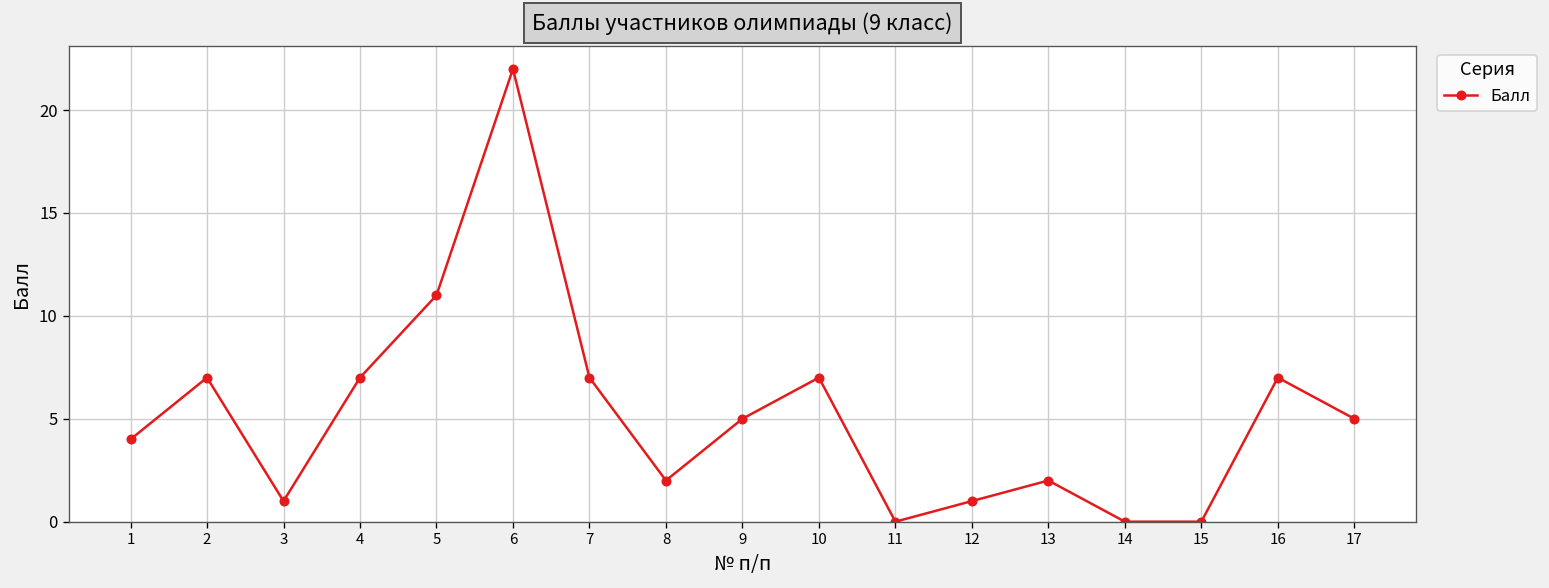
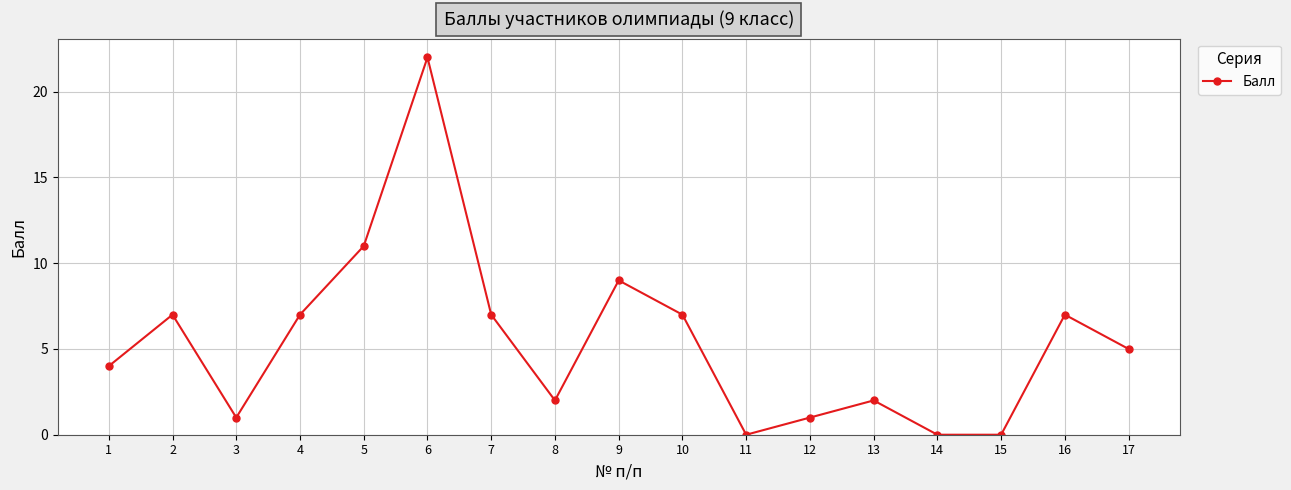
9: 5 -> 9
